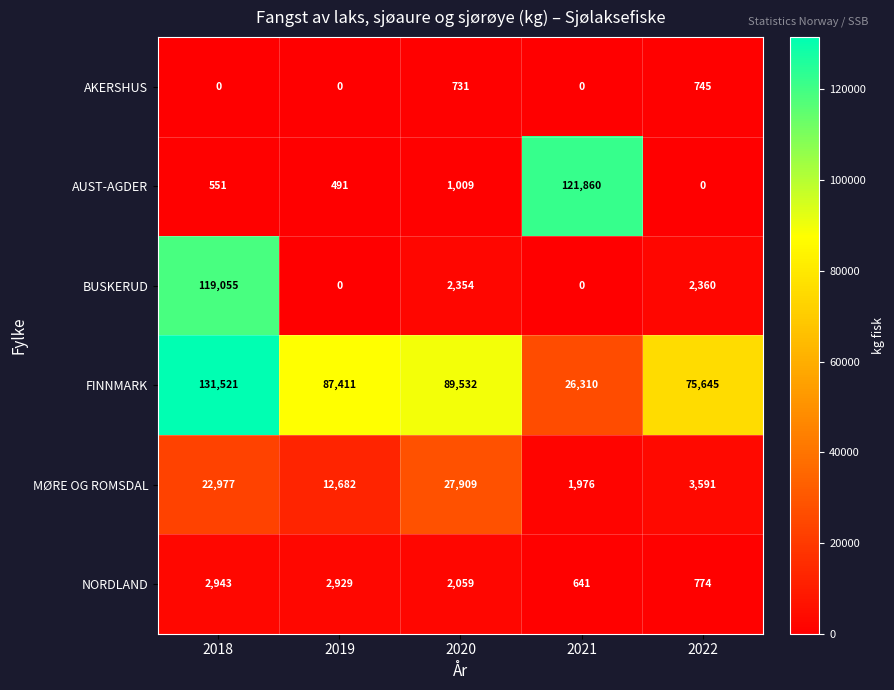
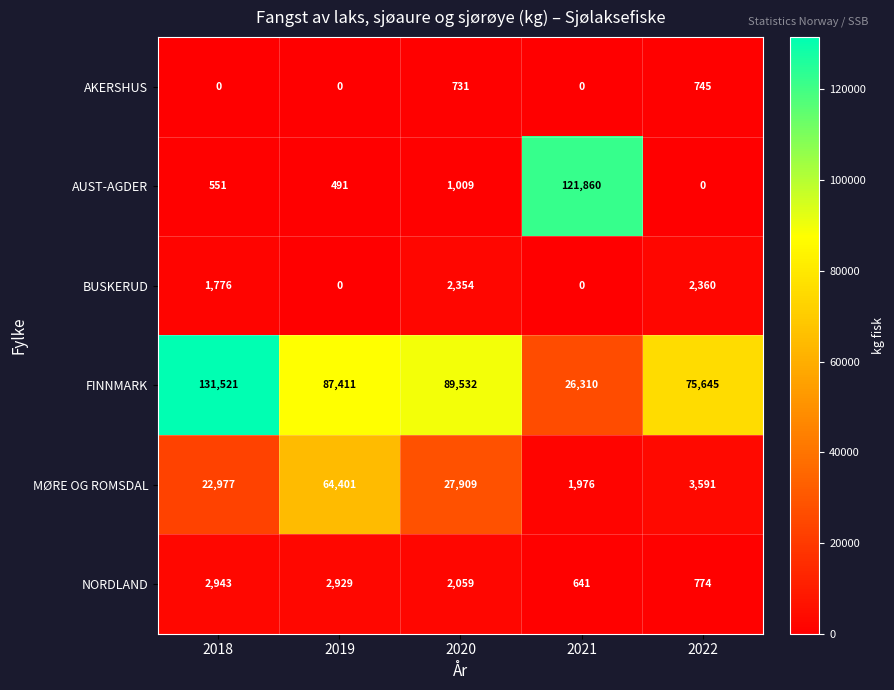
BUSKERUD, 2018: 119,055 -> 1,776
MØRE OG ROMSDAL, 2019: 12,682 -> 64,401
